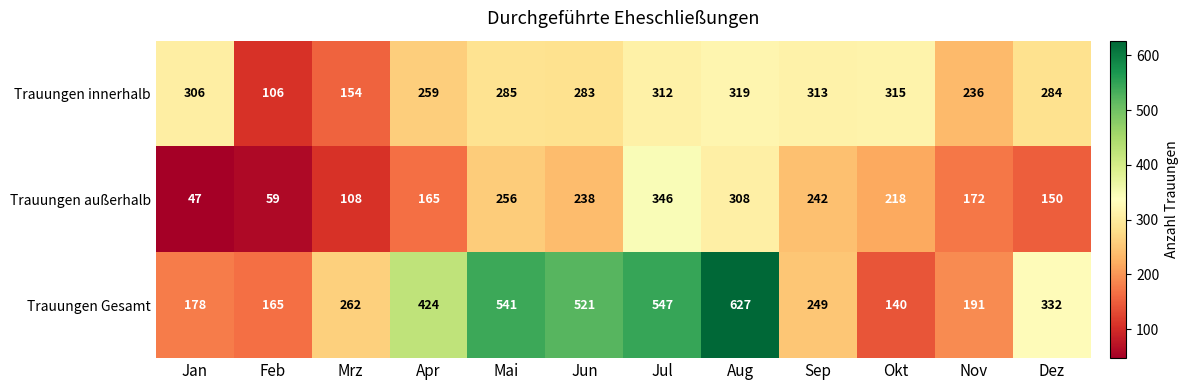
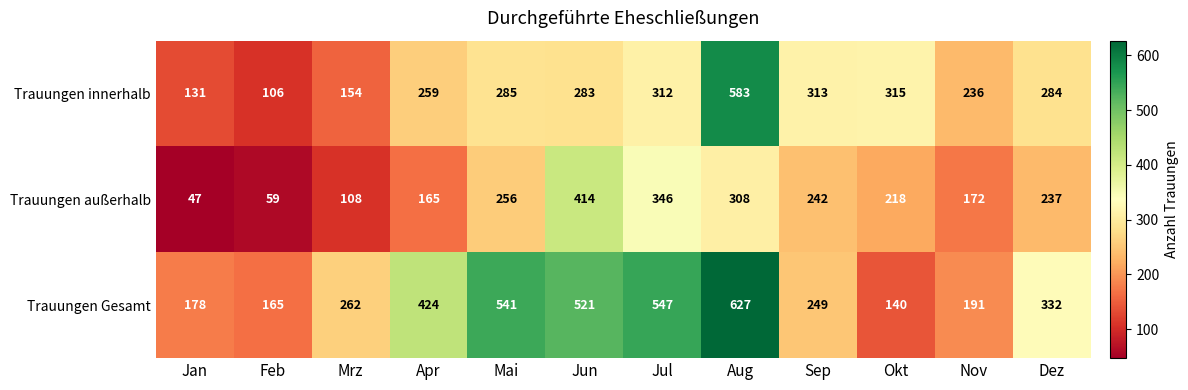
Trauungen innerhalb, Jan: 306 -> 131
Trauungen innerhalb, Aug: 319 -> 583
Trauungen außerhalb, Jun: 238 -> 414
Trauungen außerhalb, Dez: 150 -> 237
